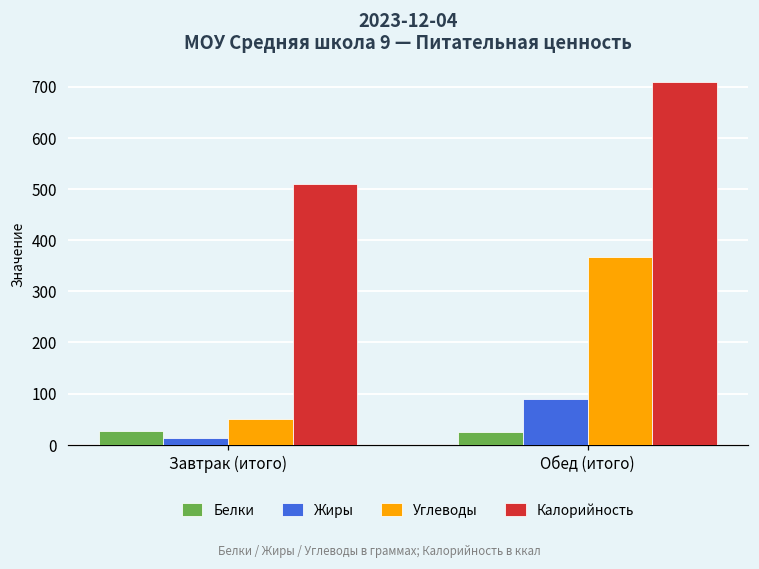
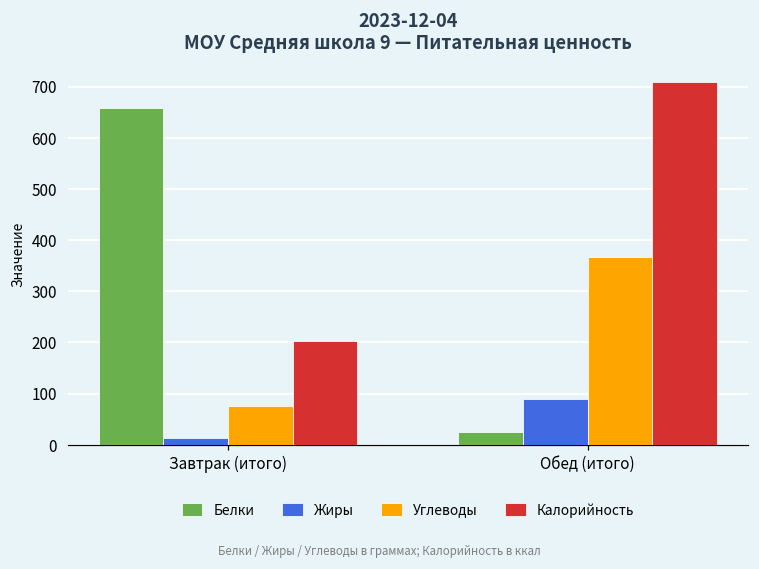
Белки, Завтрак (итого): 30 -> 660
Углеводы, Завтрак (итого): 50 -> 80
Калорийность, Завтрак (итого): 510 -> 200
